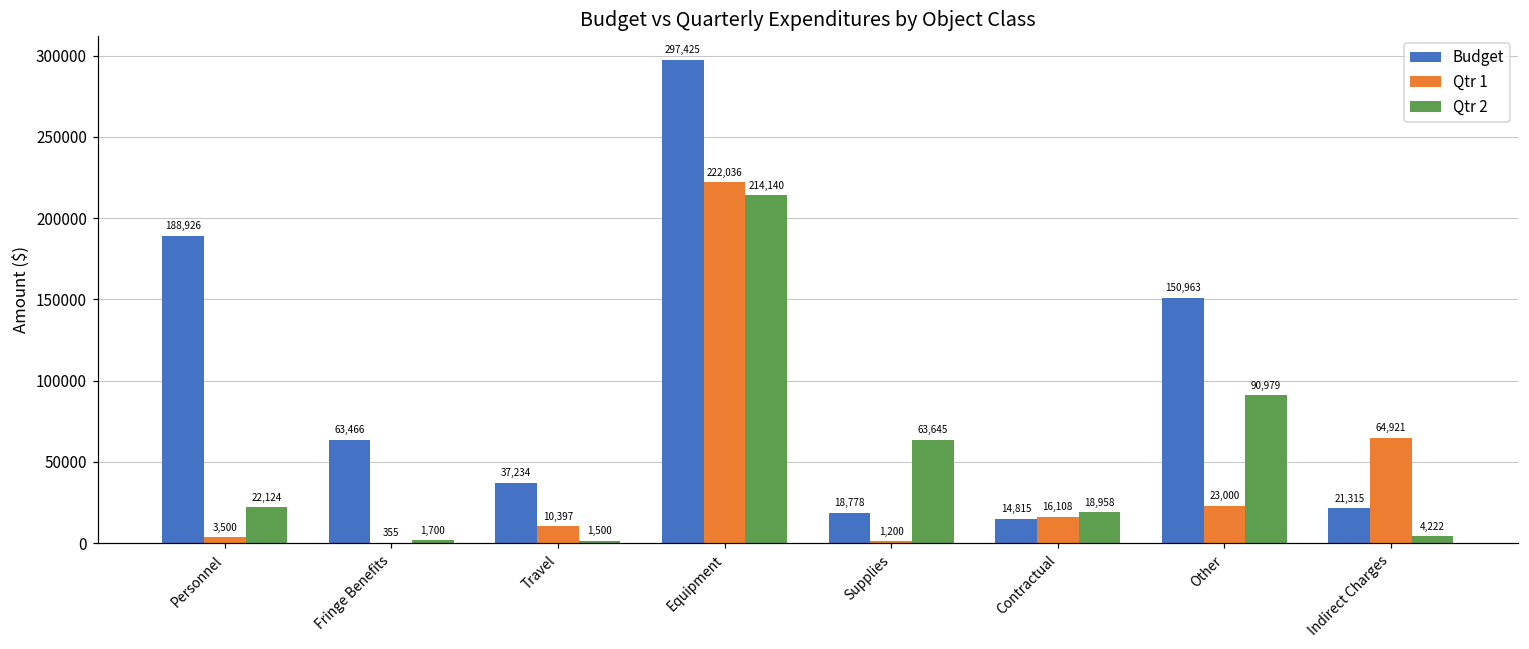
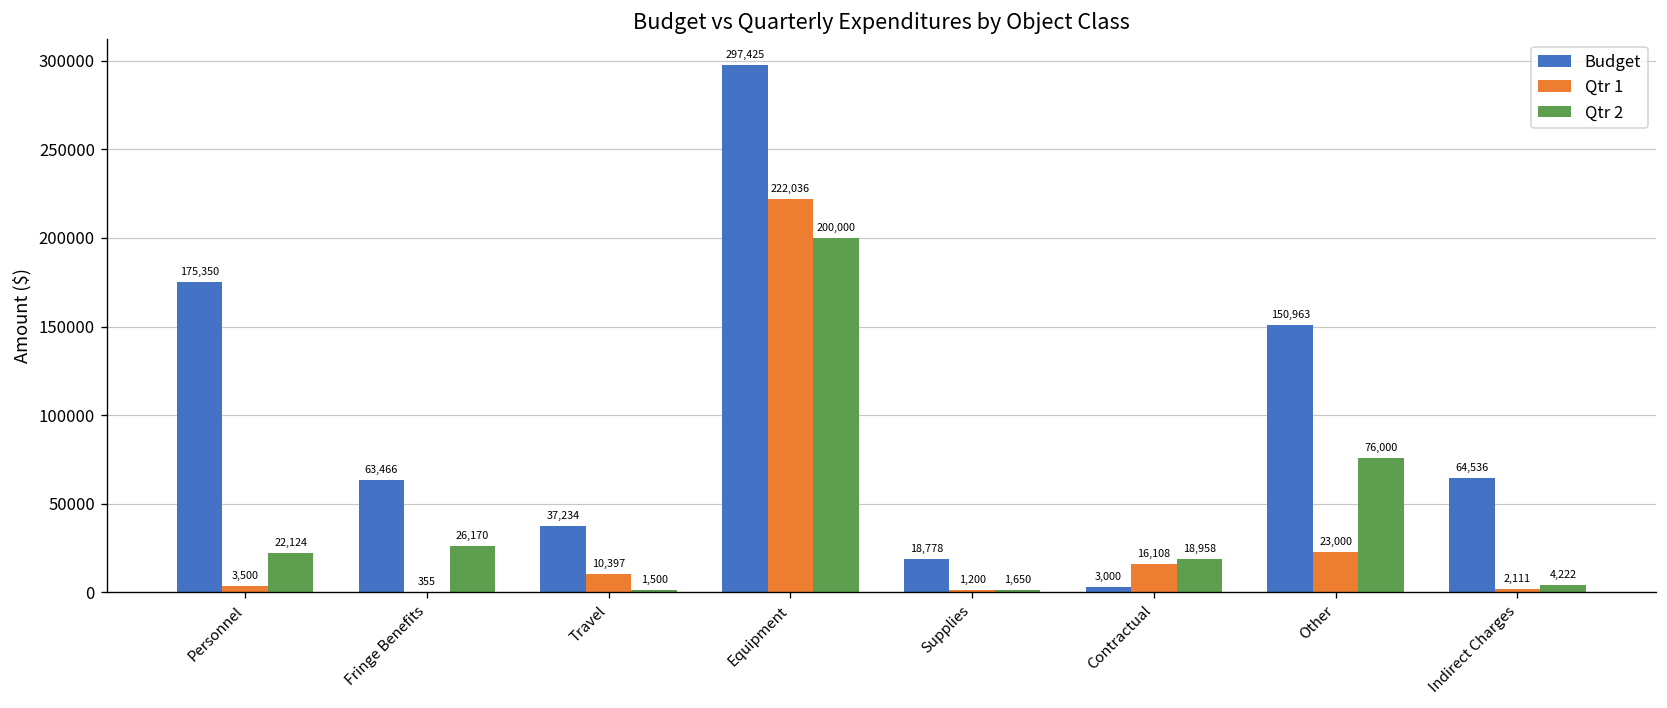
Budget, Personnel: 188,926 -> 175,350
Qtr 2, Fringe Benefits: 1,700 -> 26,170
Qtr 2, Equipment: 214,140 -> 200,000
Qtr 2, Supplies: 63,645 -> 1,650
Budget, Contractual: 14,815 -> 3,000
Qtr 2, Other: 90,979 -> 76,000
Budget, Indirect Charges: 21,315 -> 64,536
Qtr 1, Indirect Charges: 64,921 -> 2,111
